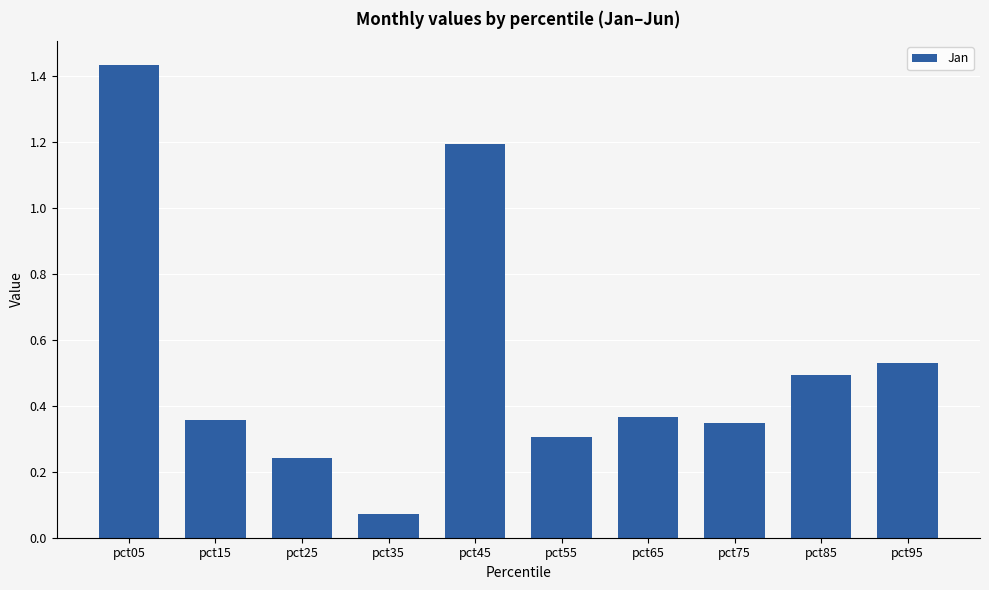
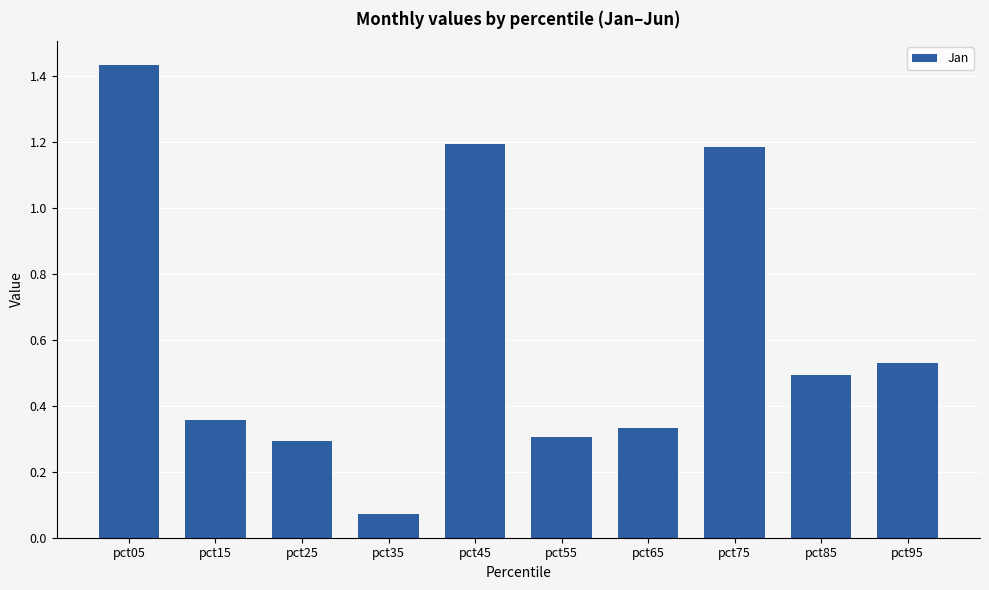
pct25: 0.24 -> 0.29
pct65: 0.37 -> 0.33
pct75: 0.35 -> 1.18
